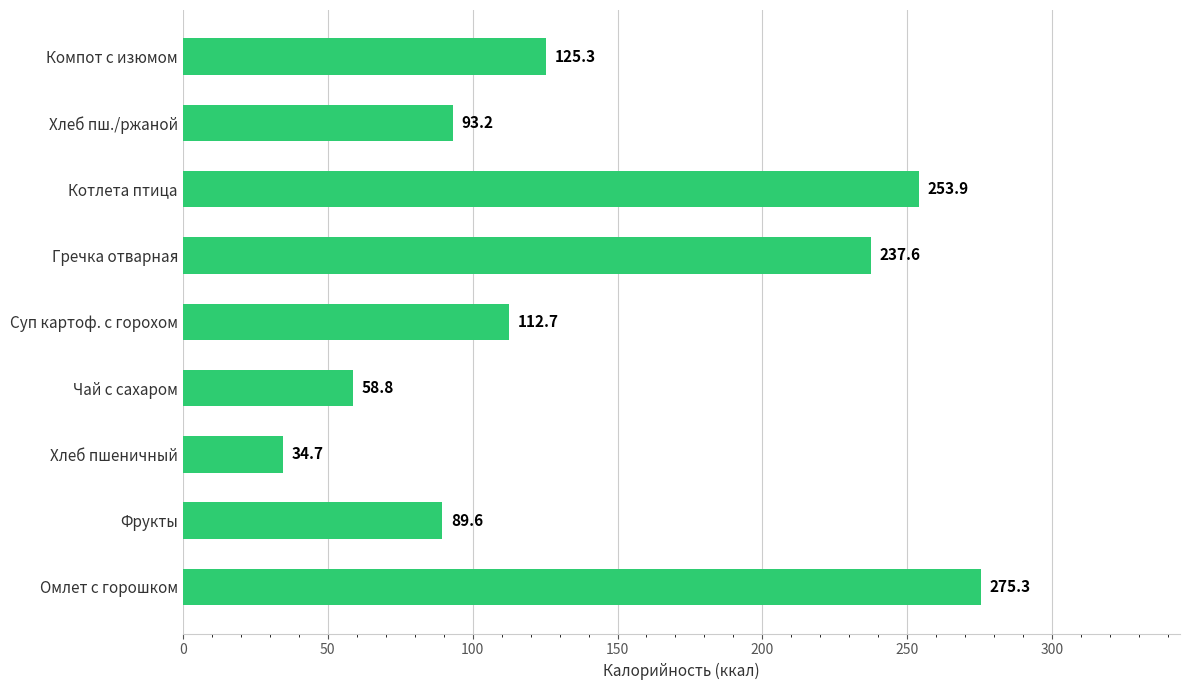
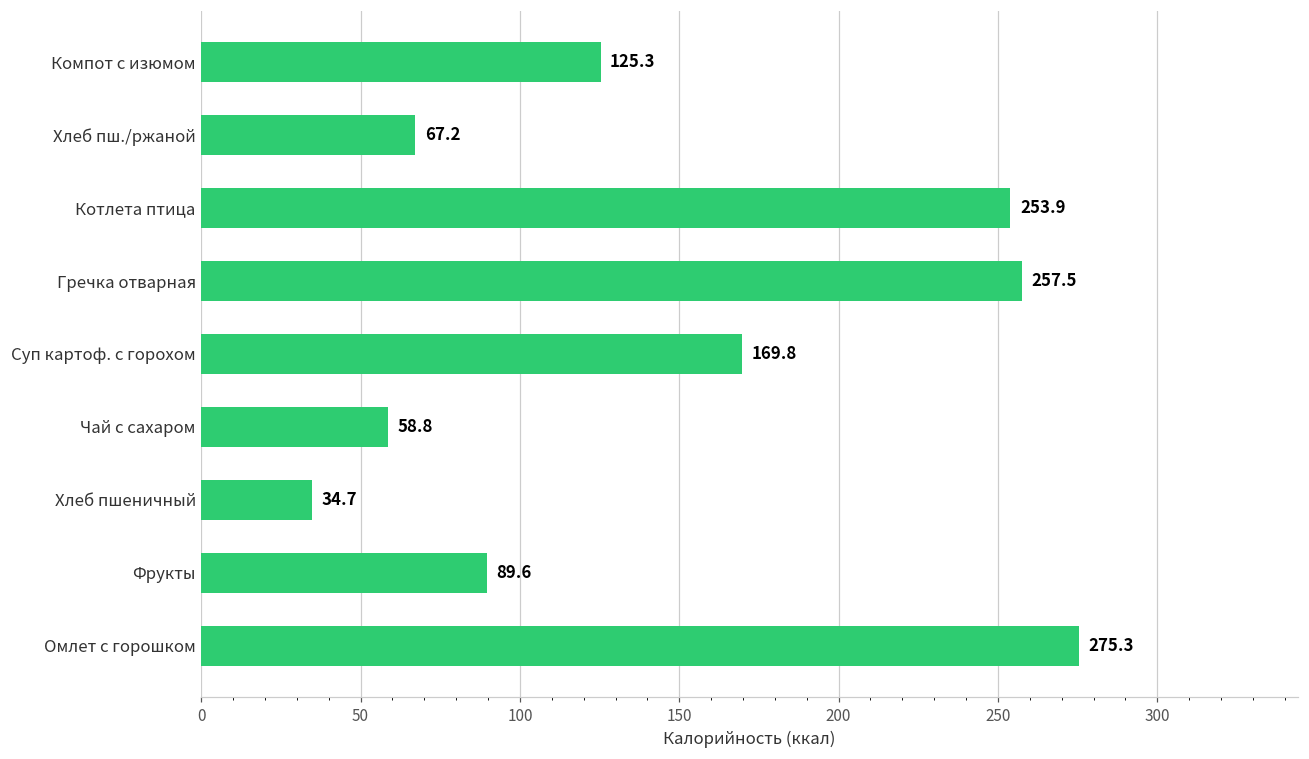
Хлеб пш./ржаной: 93.2 -> 67.2
Гречка отварная: 237.6 -> 257.5
Суп картоф. с горохом: 112.7 -> 169.8
